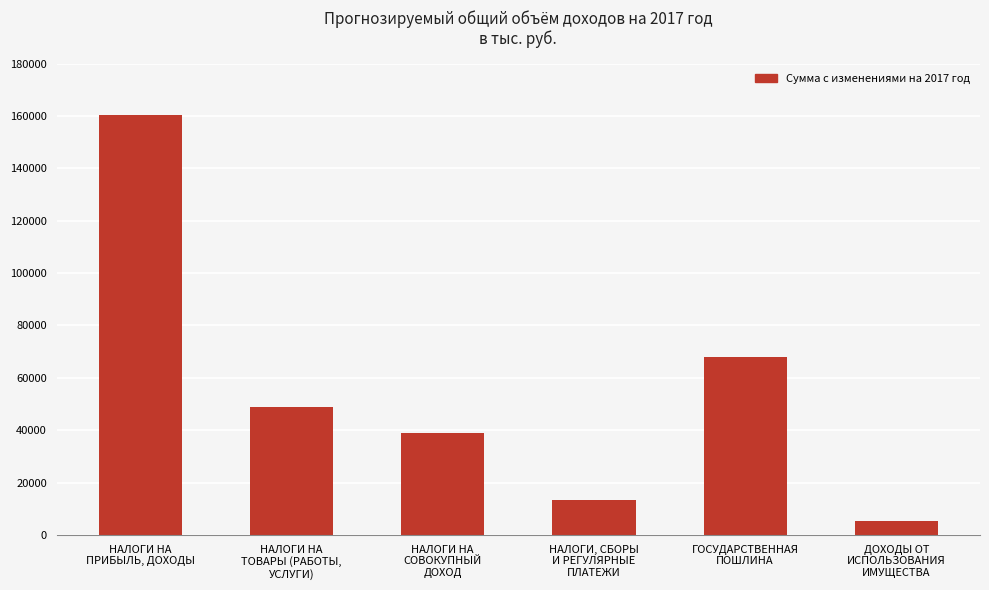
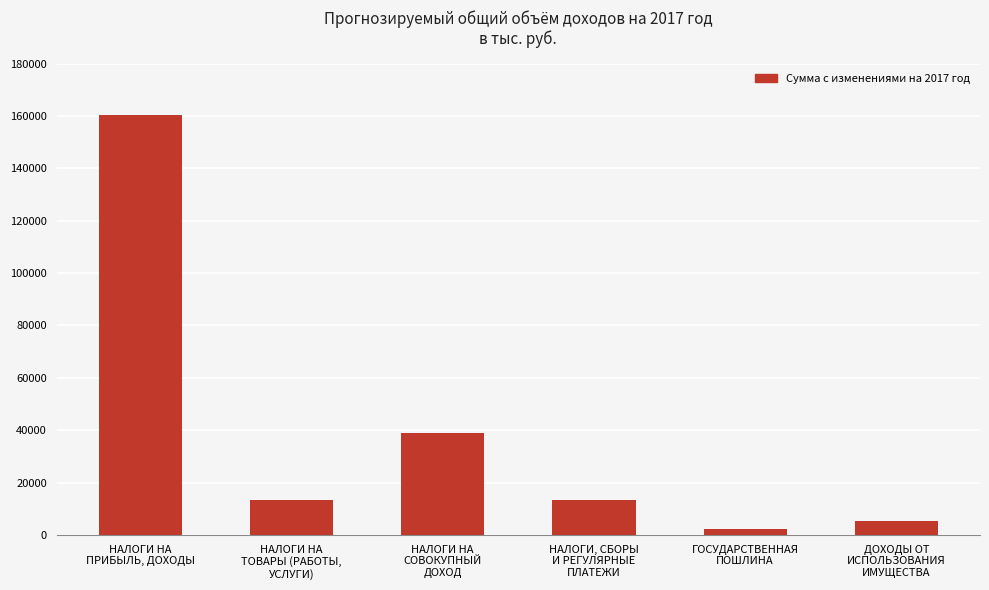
НАЛОГИ НА ТОВАРЫ (РАБОТЫ, УСЛУГИ): 49000 -> 13000
ГОСУДАРСТВЕННАЯ ПОШЛИНА: 68000 -> 2000
